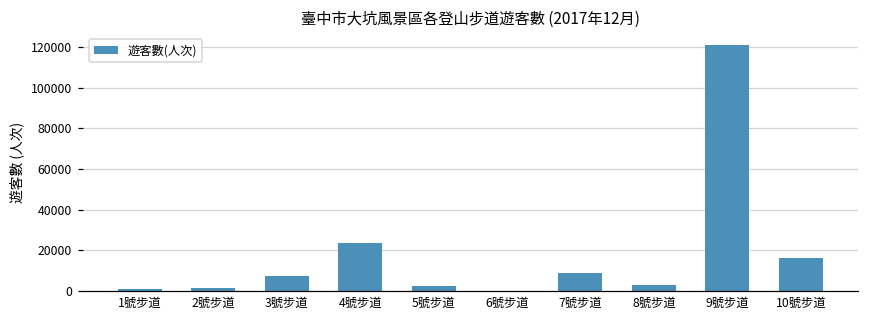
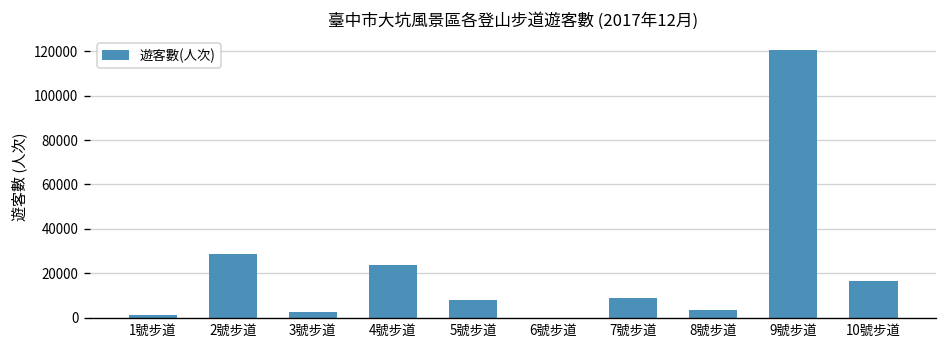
2號步道: 2000 -> 29000
3號步道: 7000 -> 3000
5號步道: 2000 -> 8000
